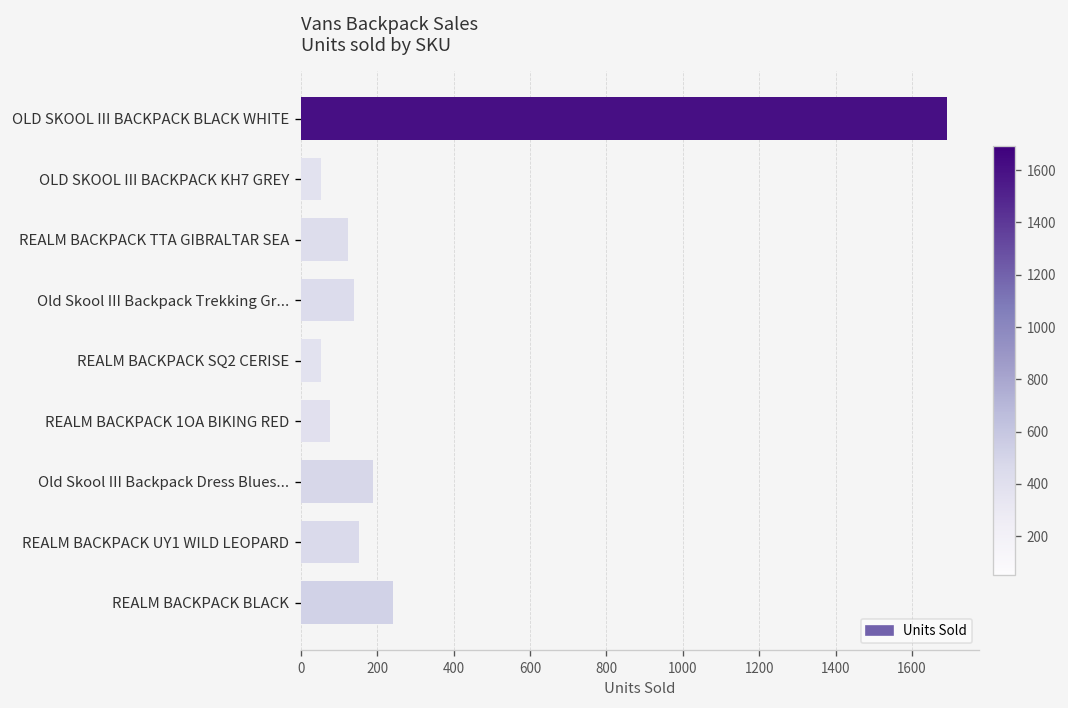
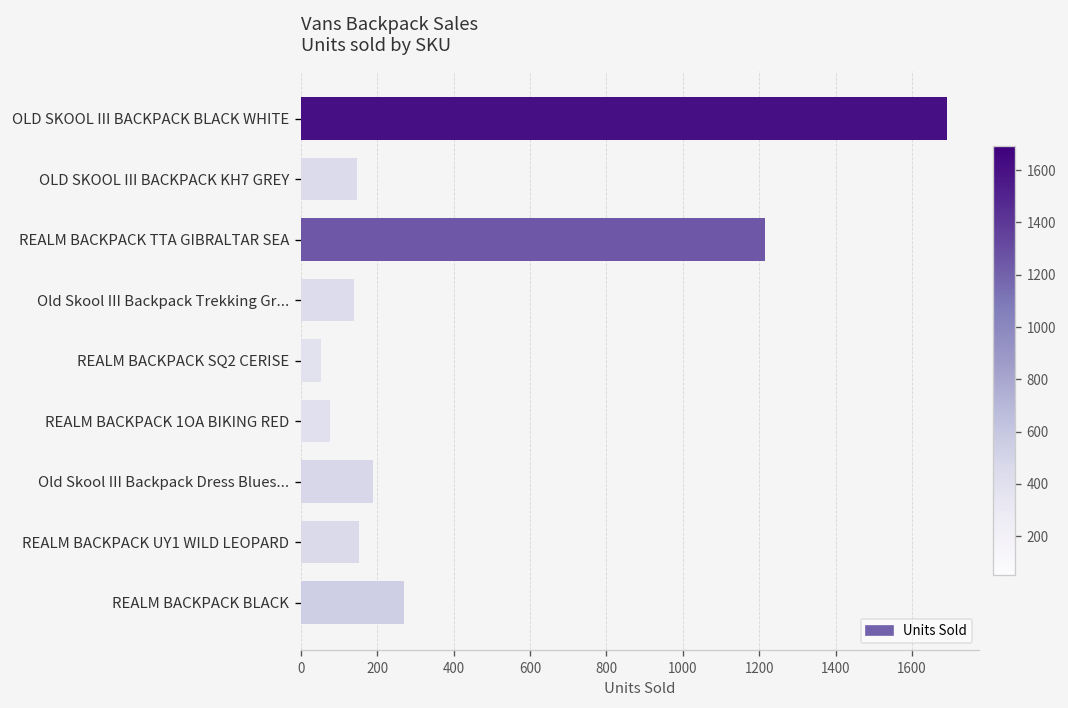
OLD SKOOL III BACKPACK KH7 GREY: 50 -> 150
REALM BACKPACK TTA GIBRALTAR SEA: 120 -> 1220
REALM BACKPACK BLACK: 240 -> 270
